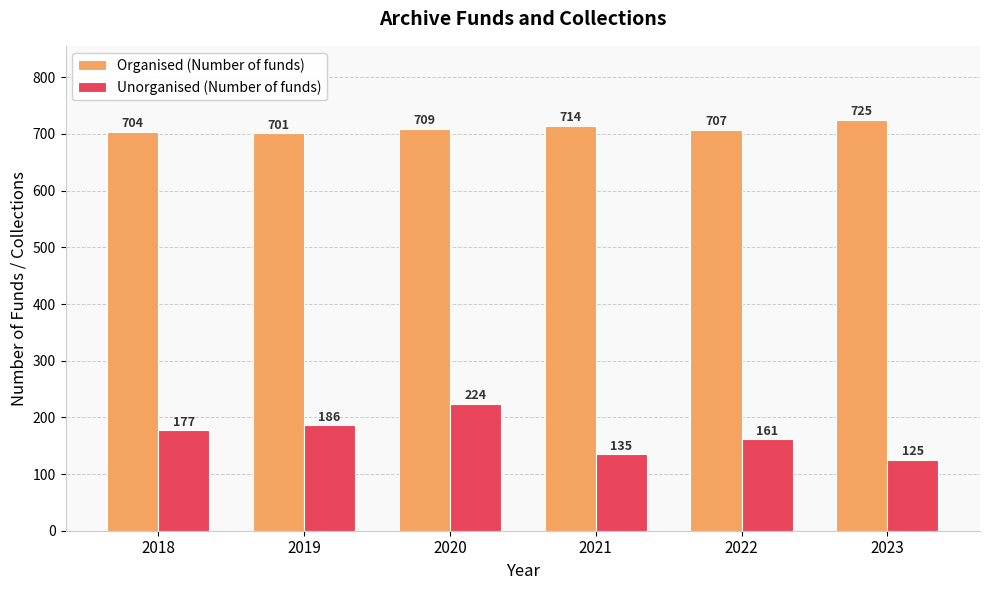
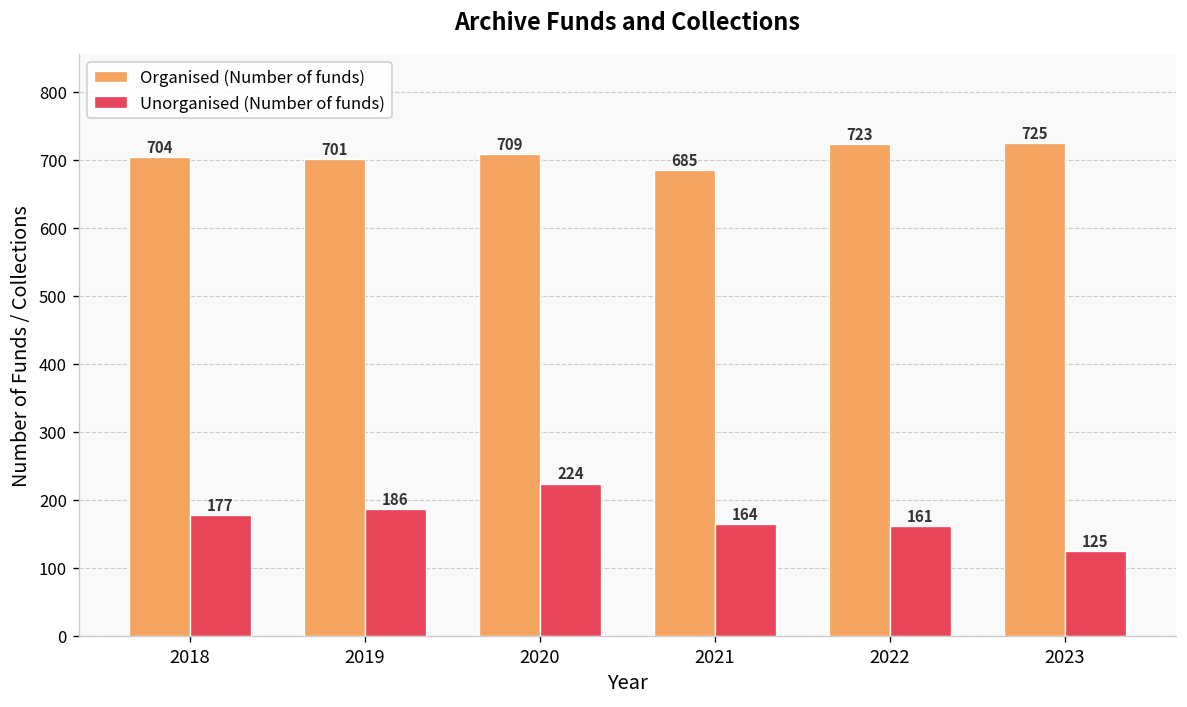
Organised (Number of funds), 2021: 714 -> 685
Unorganised (Number of funds), 2021: 135 -> 164
Organised (Number of funds), 2022: 707 -> 723
